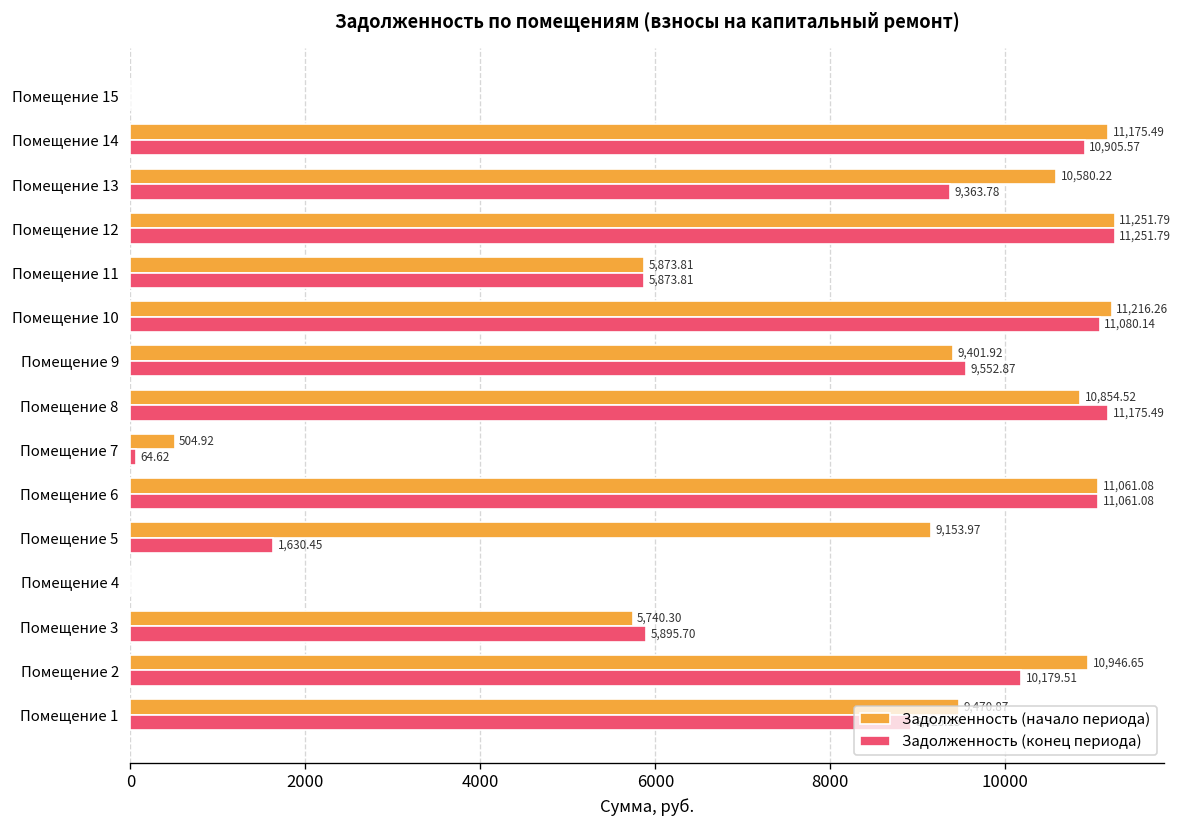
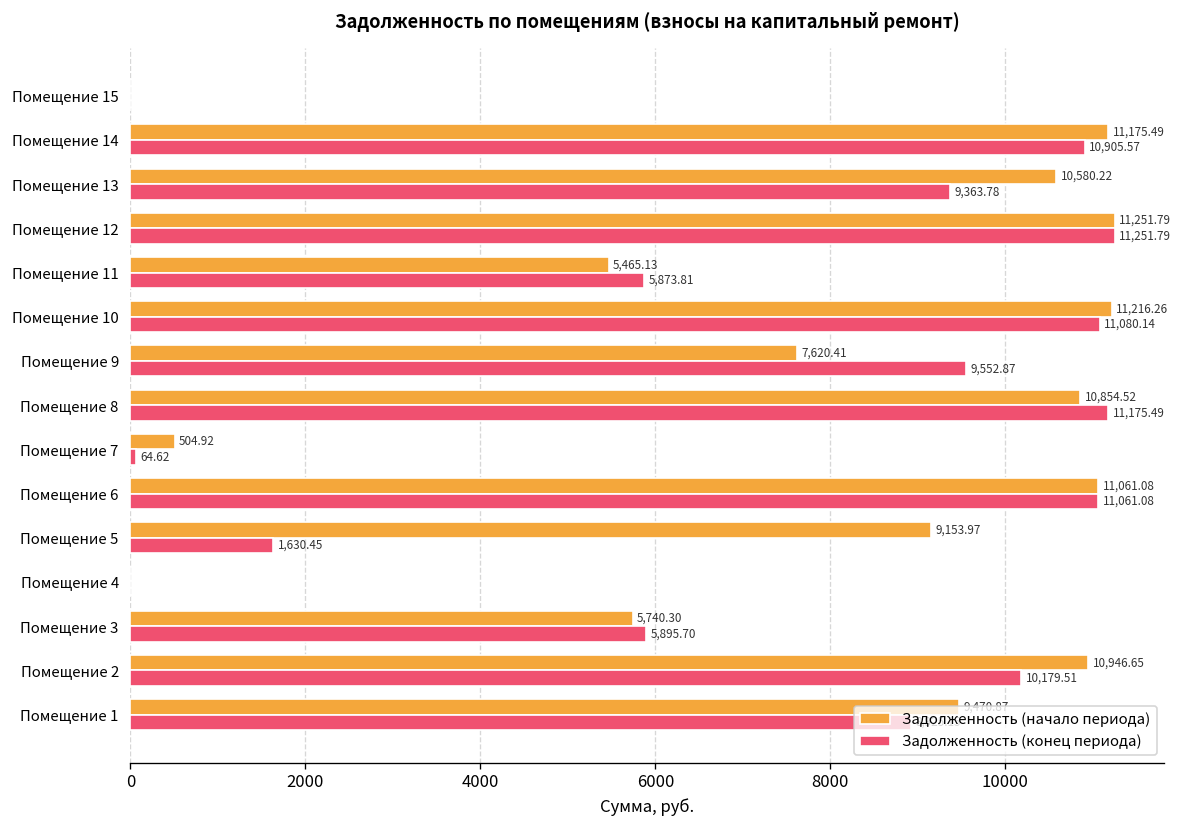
Задолженность (начало периода), Помещение 11: 5,873.81 -> 5,465.13
Задолженность (начало периода), Помещение 9: 9,401.92 -> 7,620.41
